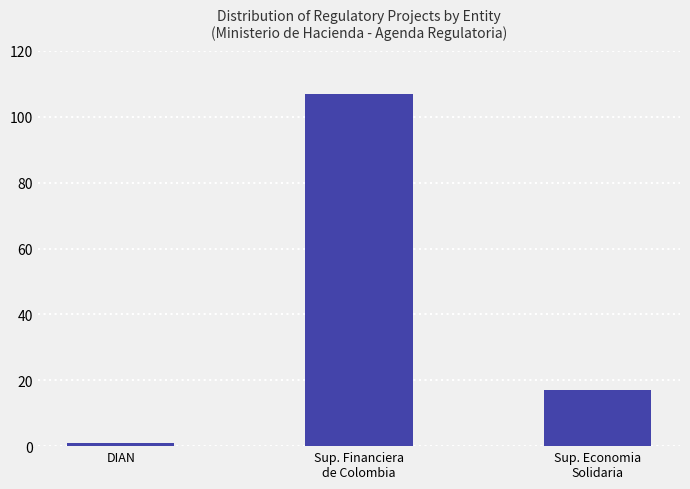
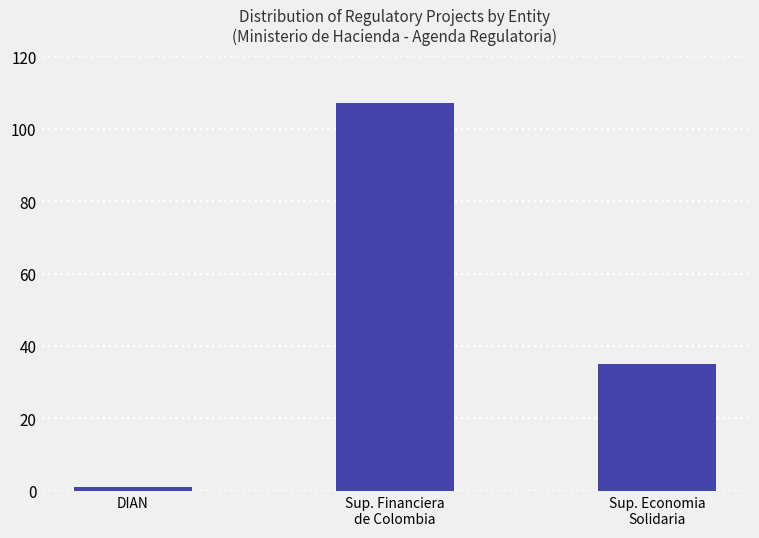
Sup. Economia Solidaria: 17 -> 35
